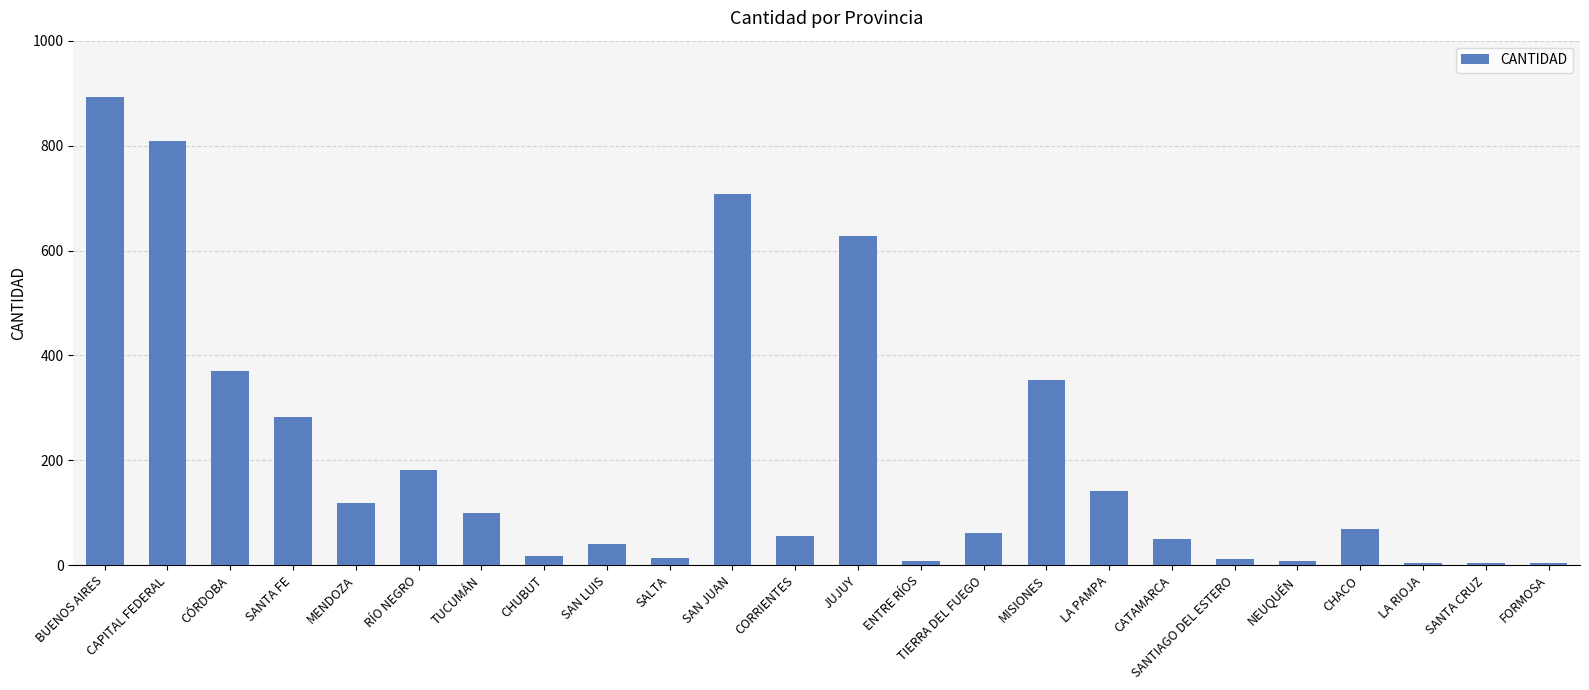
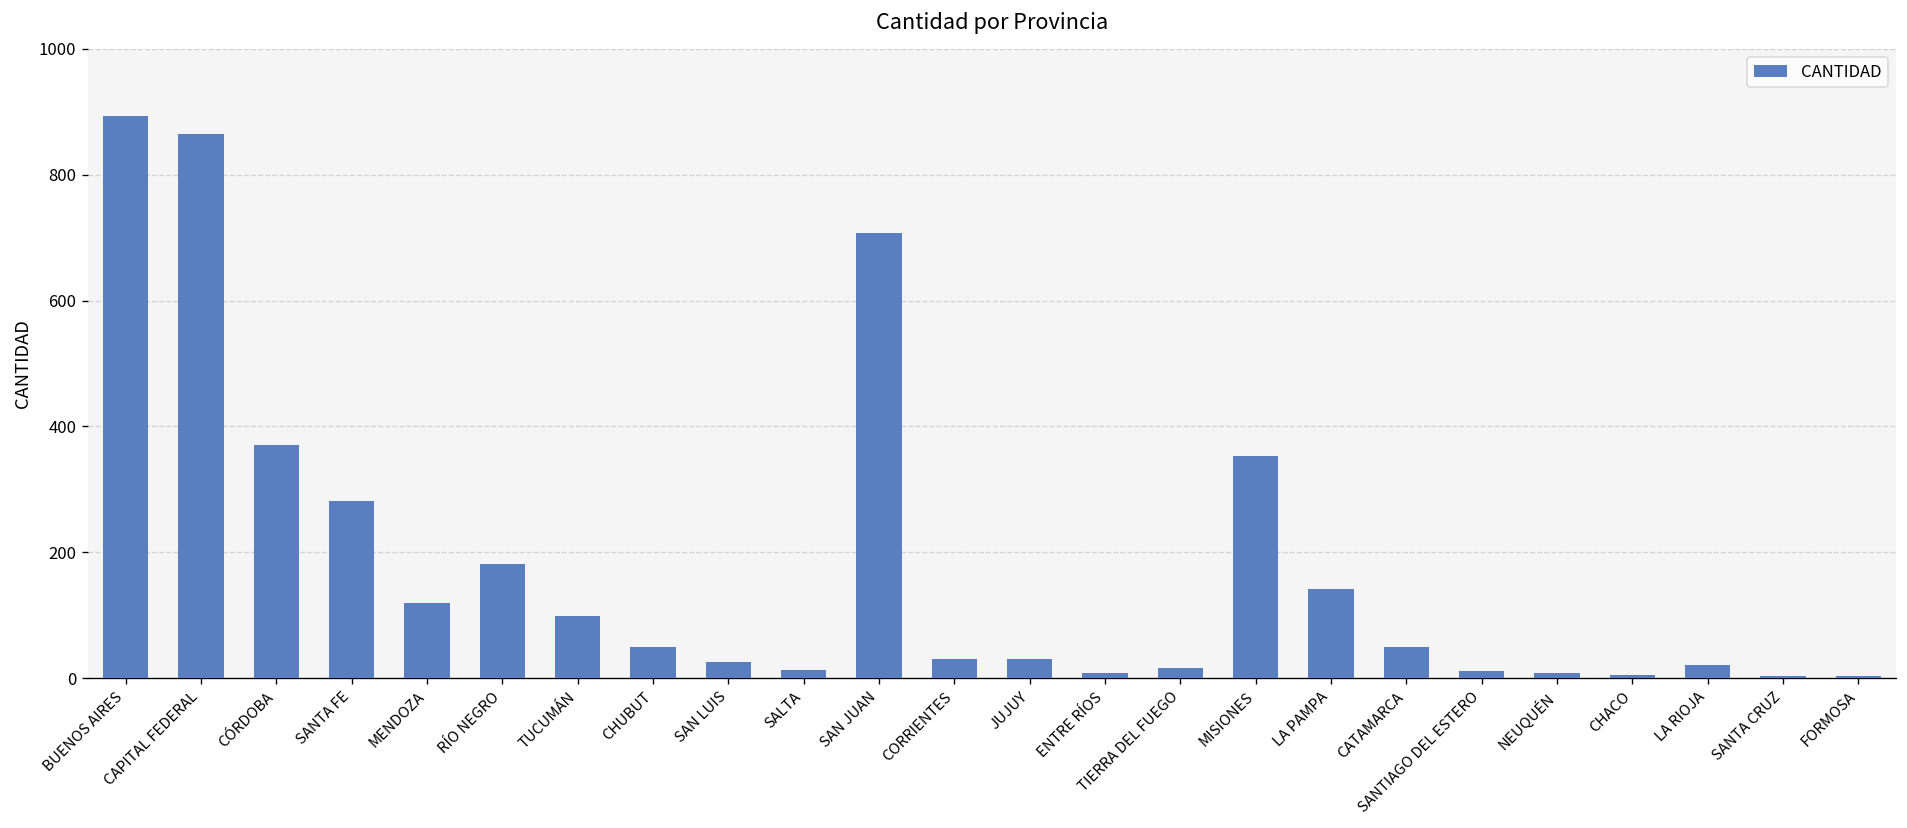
CAPITAL FEDERAL: 810 -> 870
CHUBUT: 20 -> 50
SAN LUIS: 40 -> 30
CORRIENTES: 60 -> 30
JUJUY: 630 -> 30
TIERRA DEL FUEGO: 60 -> 20
CHACO: 70 -> 10
LA RIOJA: 10 -> 20
